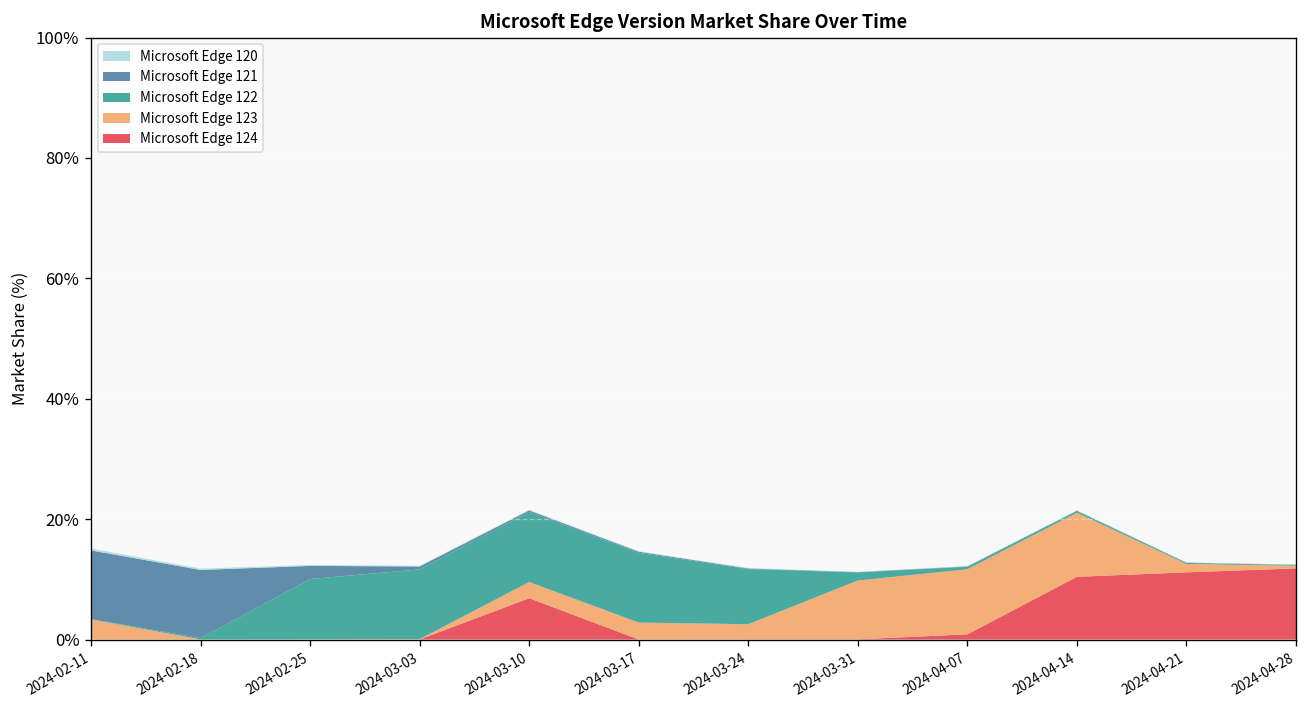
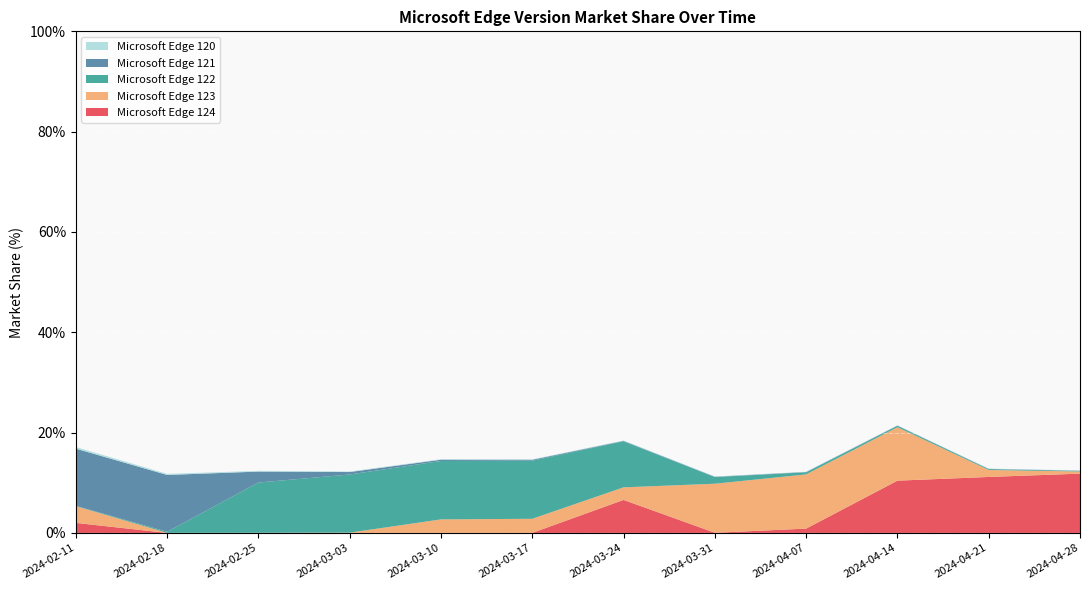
Microsoft Edge 124, 2024-02-11: 0% -> 2%
Microsoft Edge 124, 2024-03-10: 7% -> 0%
Microsoft Edge 124, 2024-03-24: 0% -> 7%
